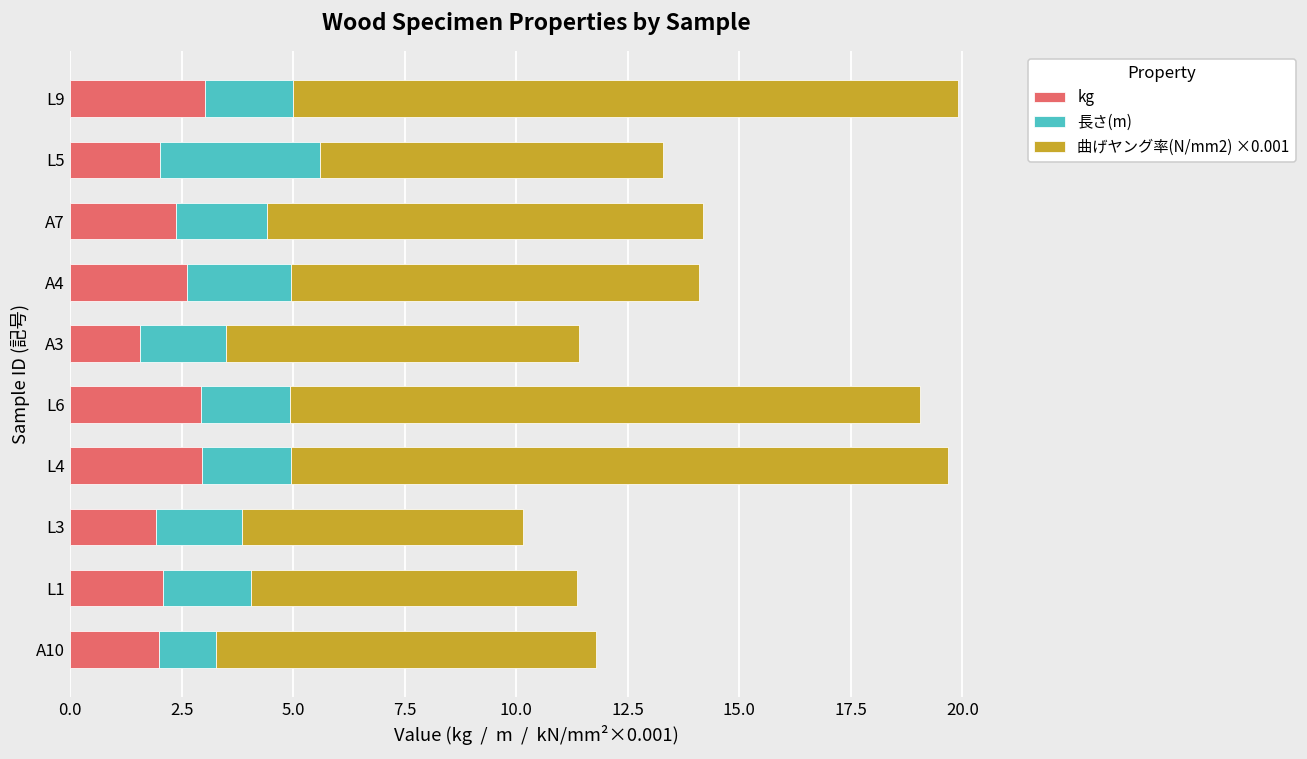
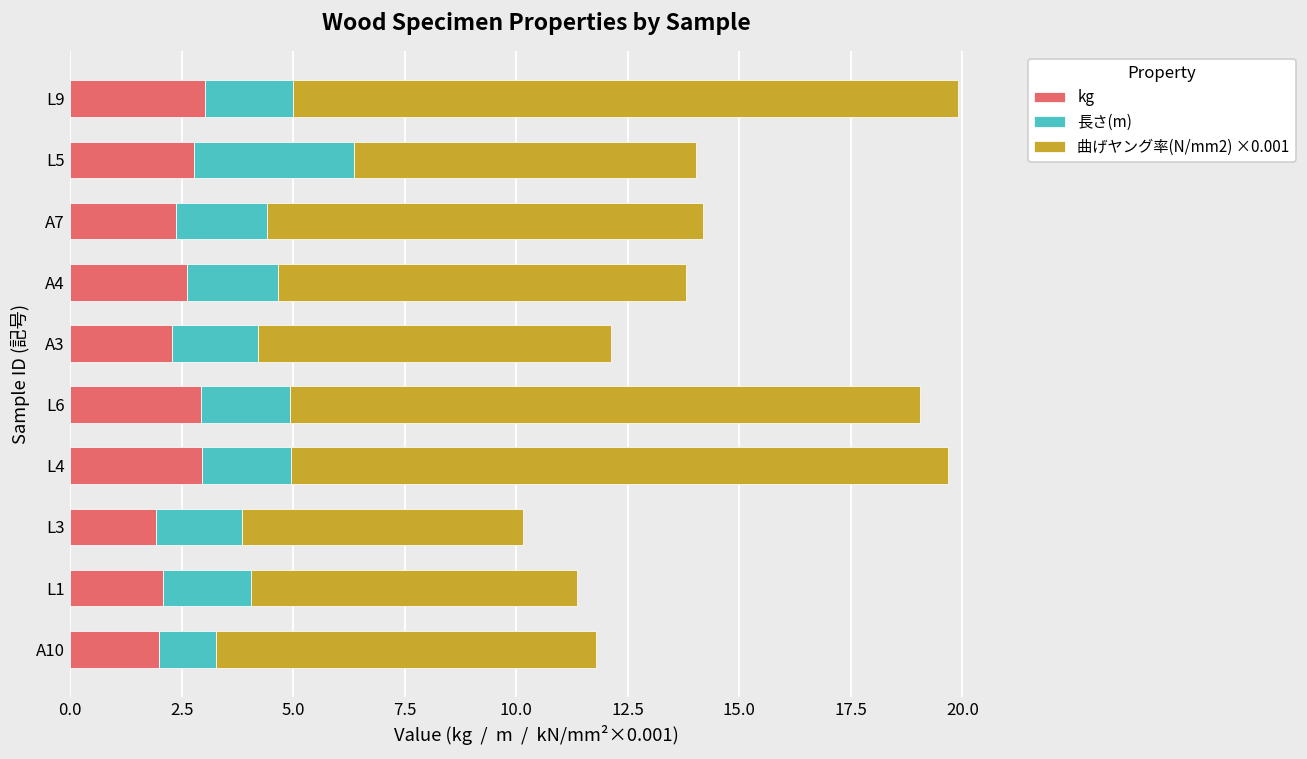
kg, L5: 2.0 -> 2.8
長さ(m), A4: 2.4 -> 2.1
kg, A3: 1.6 -> 2.3
